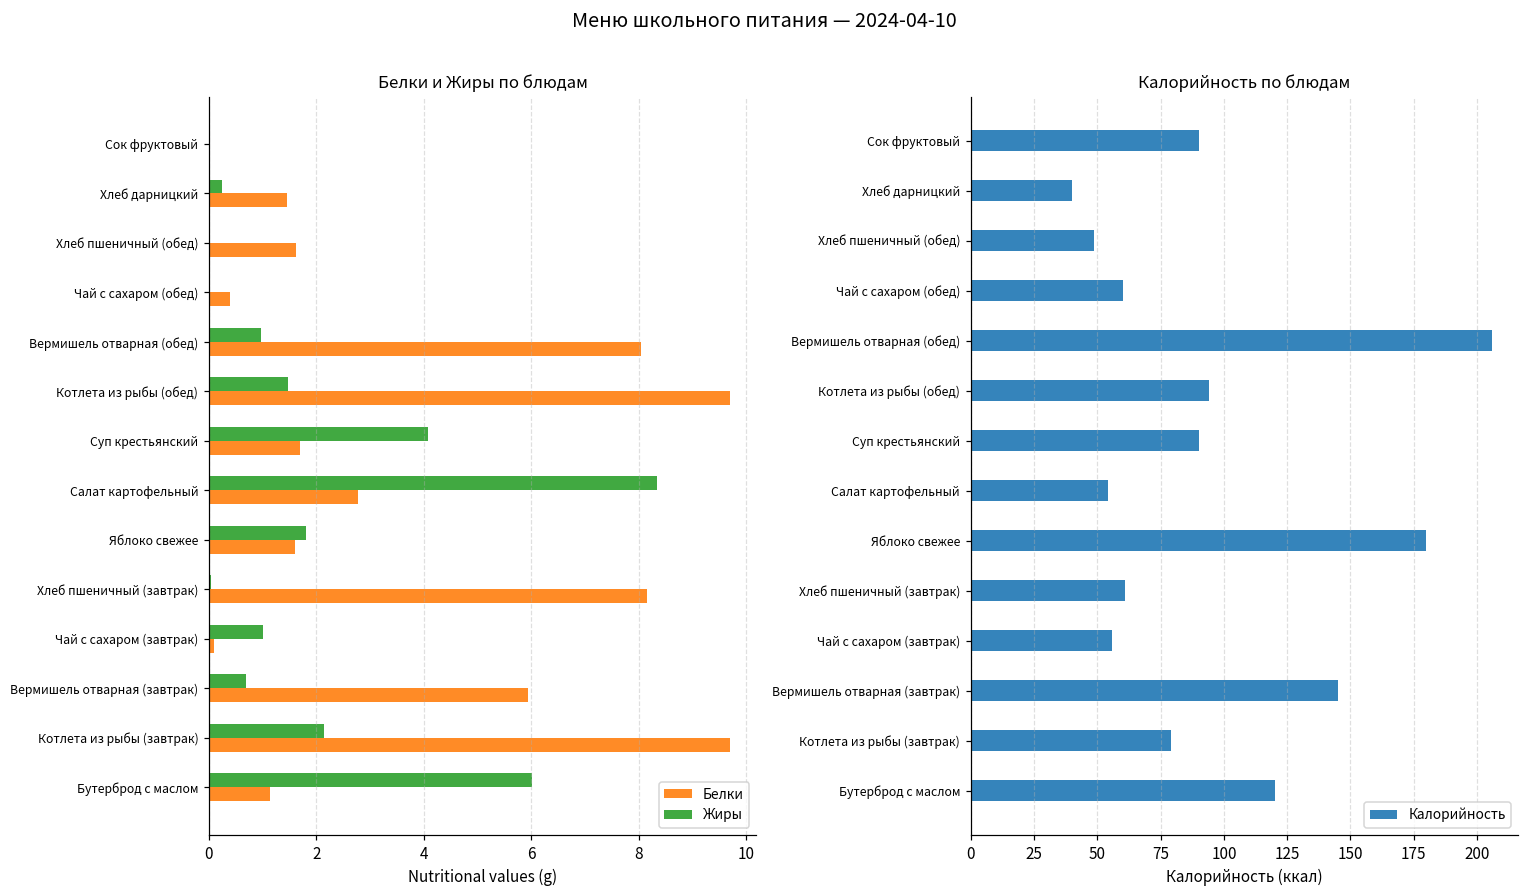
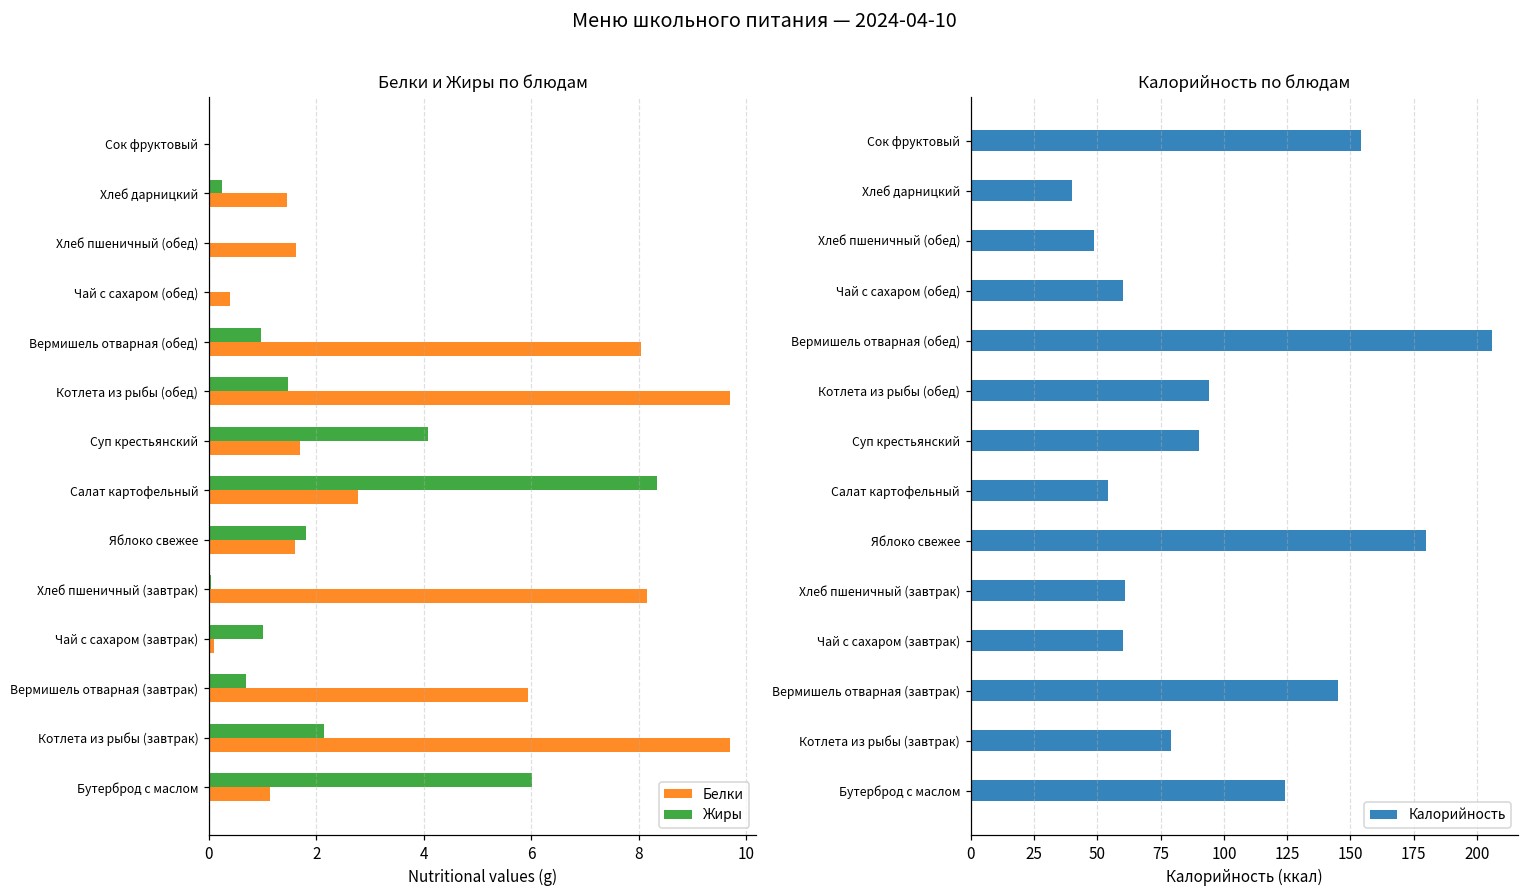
Калорийность по блюдам, Сок фруктовый: 90 -> 154
Калорийность по блюдам, Чай с сахаром (завтрак): 56 -> 60
Калорийность по блюдам, Бутерброд с маслом: 120 -> 124
